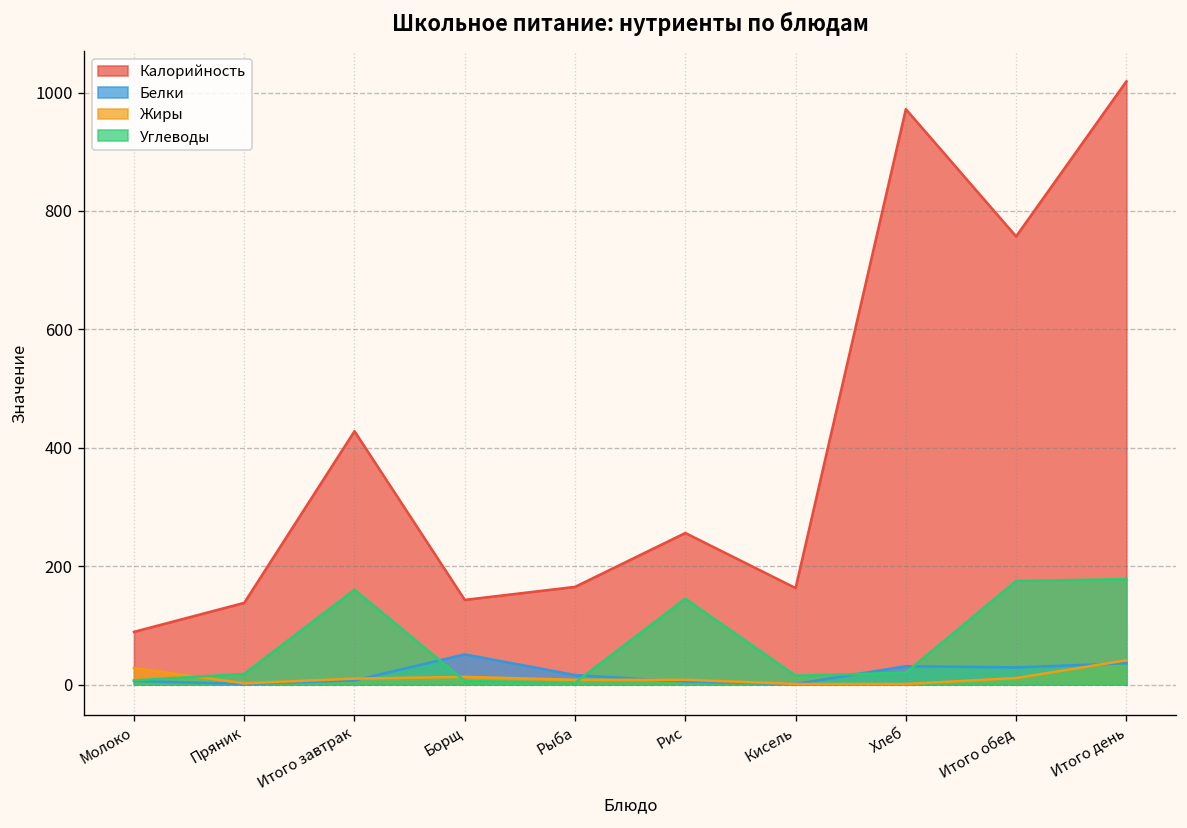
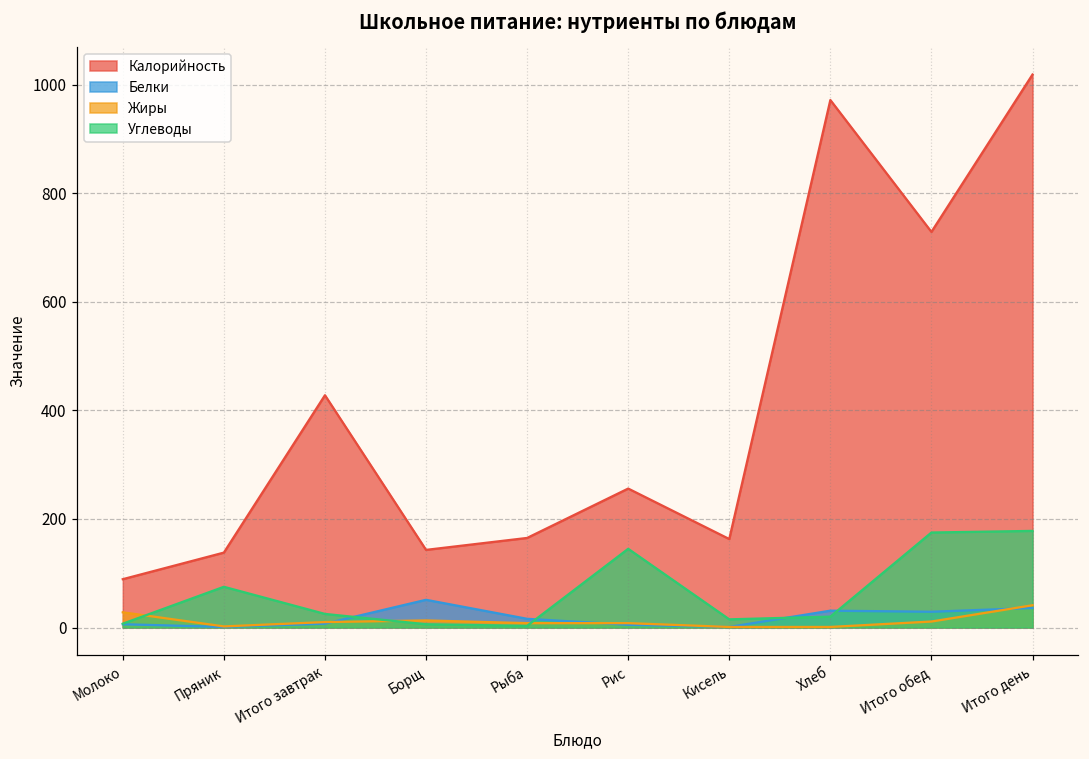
Углеводы, Пряник: 20 -> 80
Углеводы, Итого завтрак: 160 -> 30
Калорийность, Итого обед: 760 -> 730
